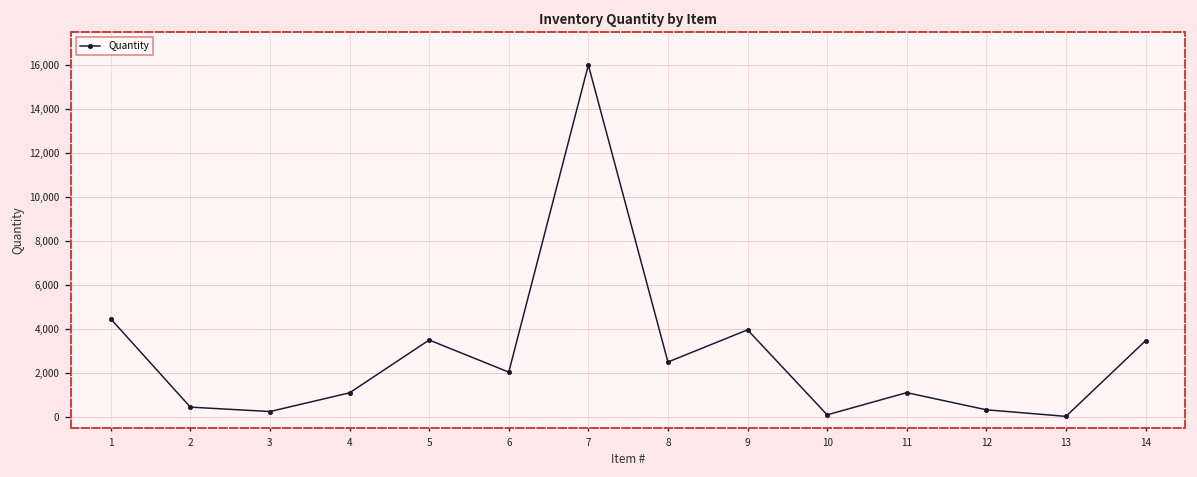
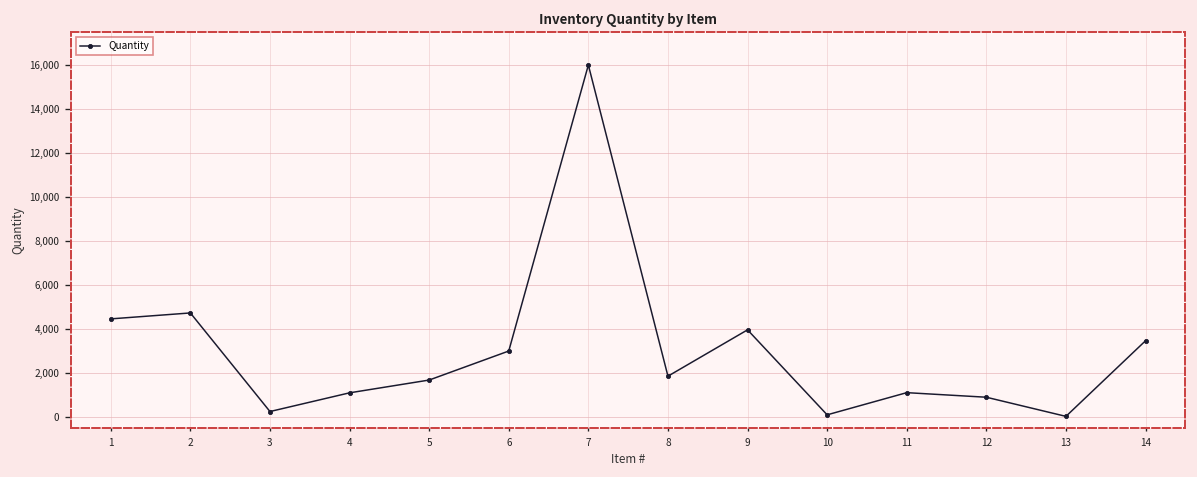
2: 500 -> 4,700
5: 3,500 -> 1,700
6: 2,000 -> 3,000
8: 2,500 -> 1,900
12: 300 -> 900
